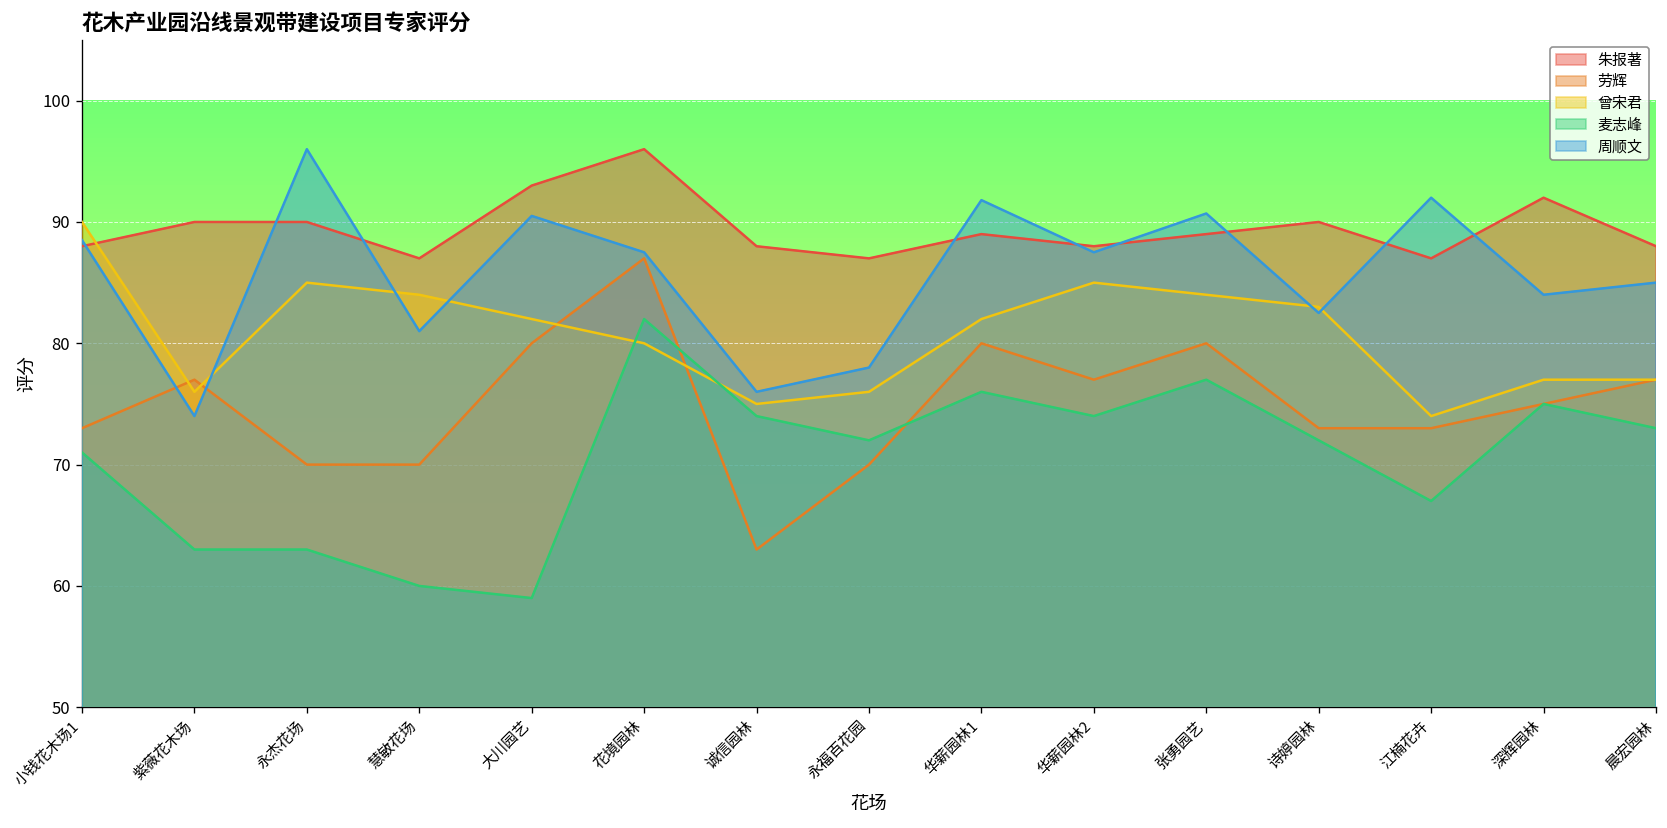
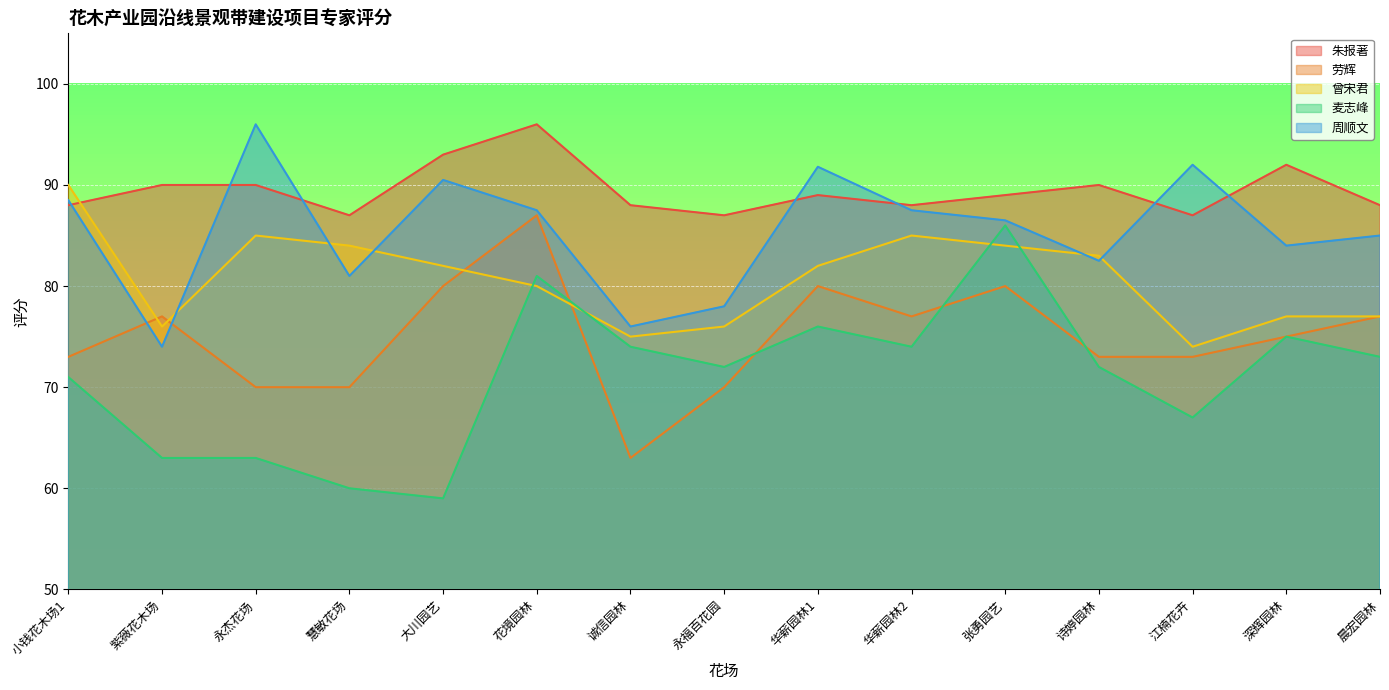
麦志峰, 花境园林: 82 -> 81
麦志峰, 张勇园艺: 77 -> 86
周顺文, 张勇园艺: 90.7 -> 86.5
